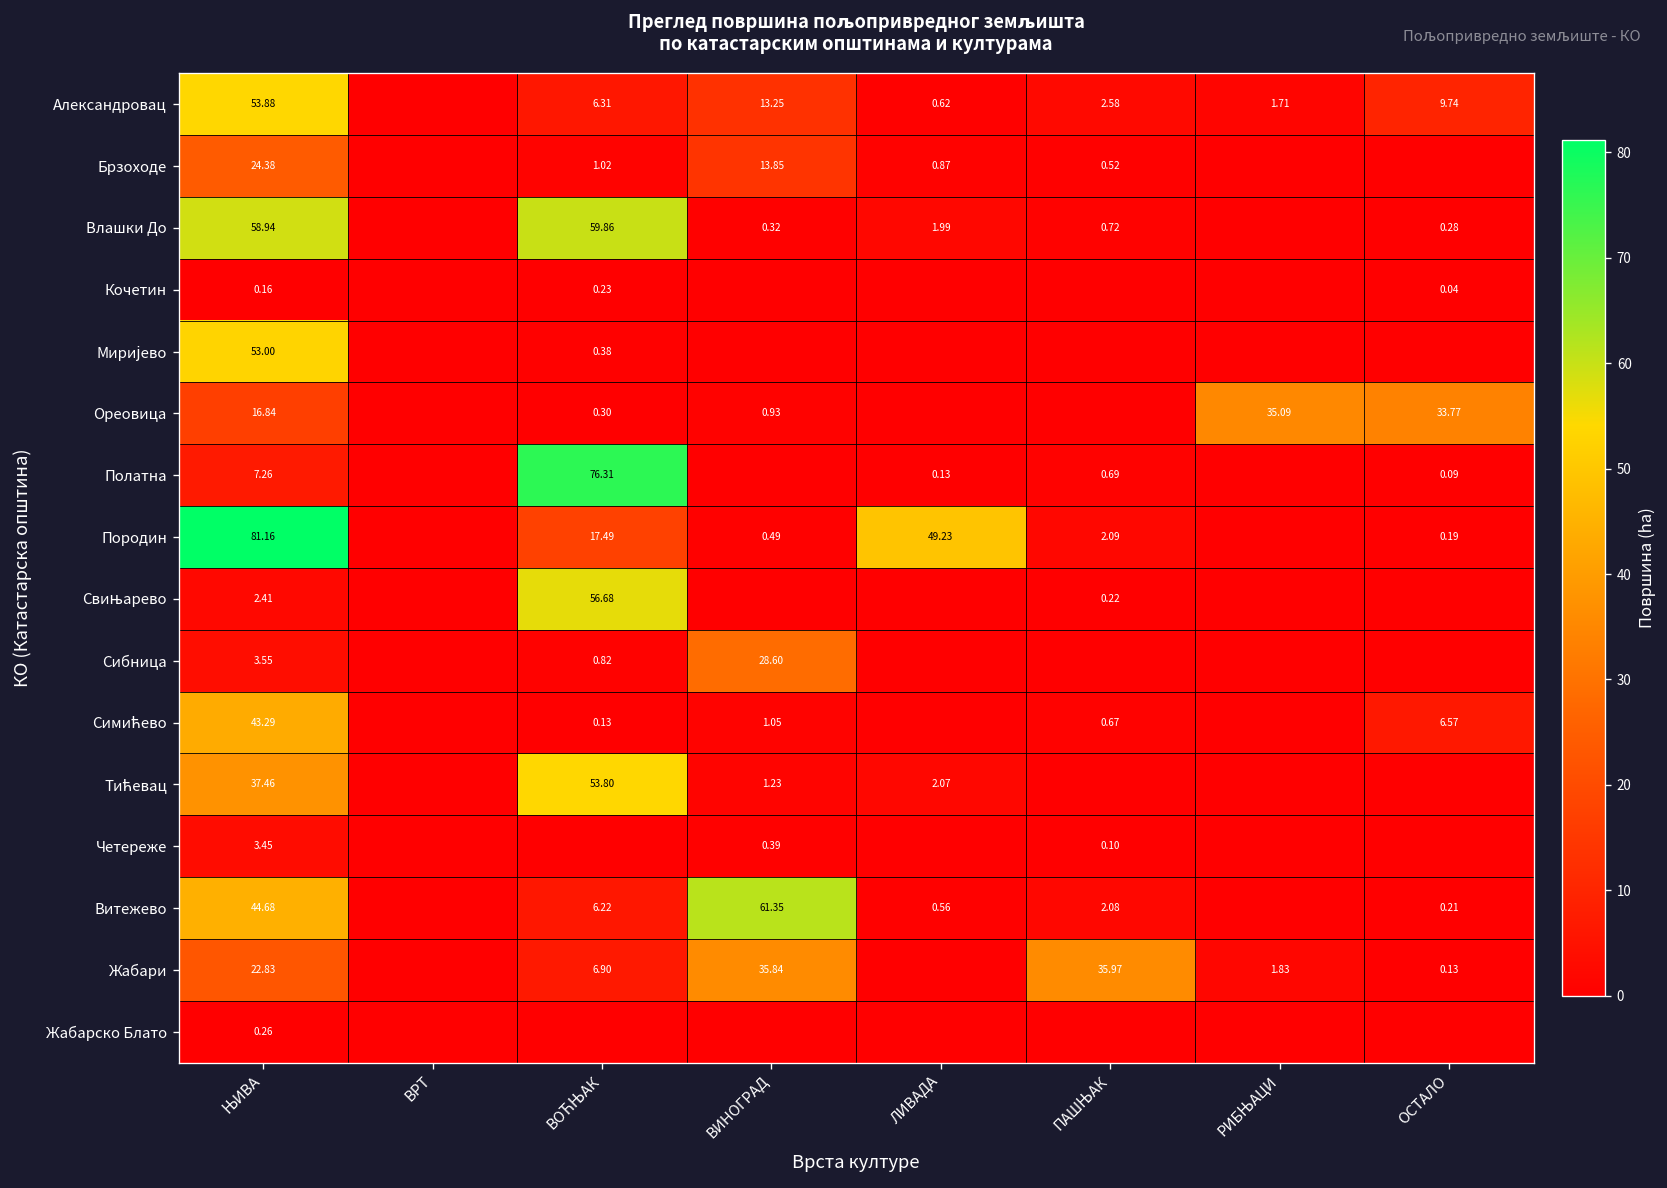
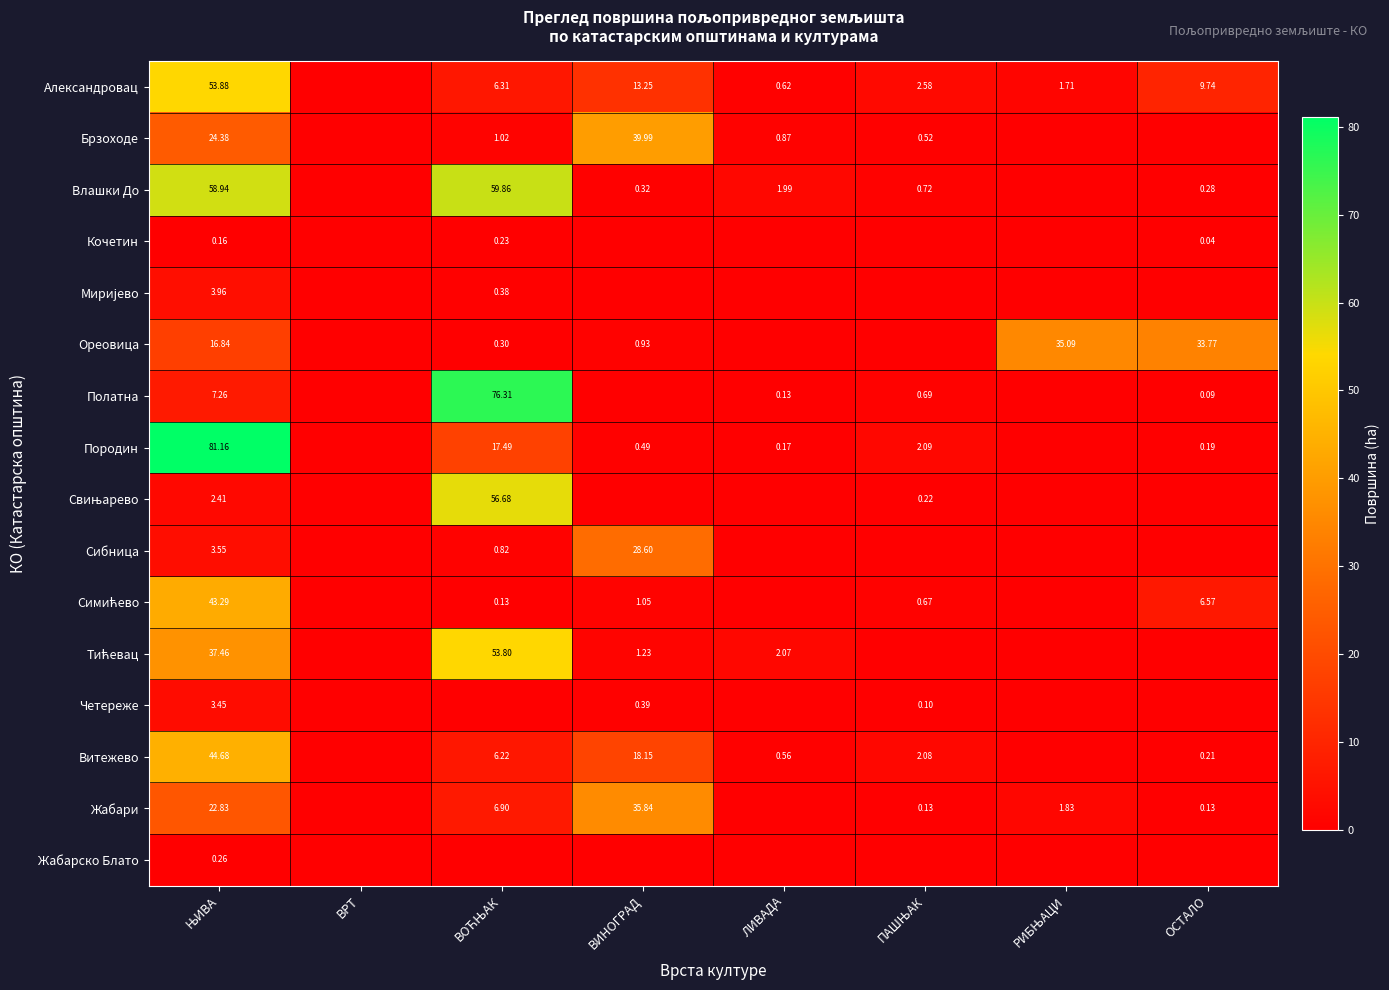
Брзоходе, ВИНОГРАД: 13.85 -> 39.99
Миријево, ЊИВА: 53.00 -> 3.96
Породин, ЛИВАДА: 49.23 -> 0.17
Витежево, ВИНОГРАД: 61.35 -> 18.15
Жабари, ПАШЊАК: 35.97 -> 0.13
